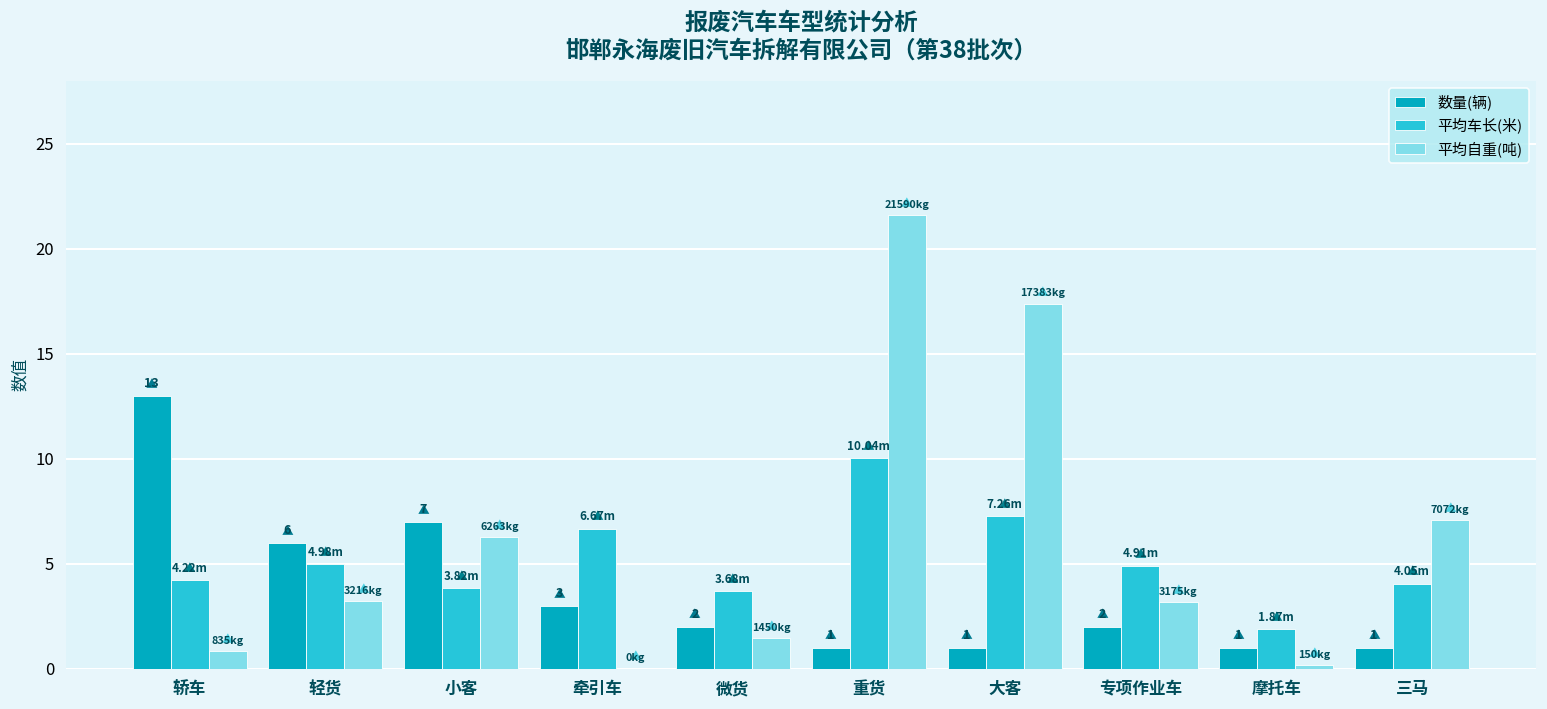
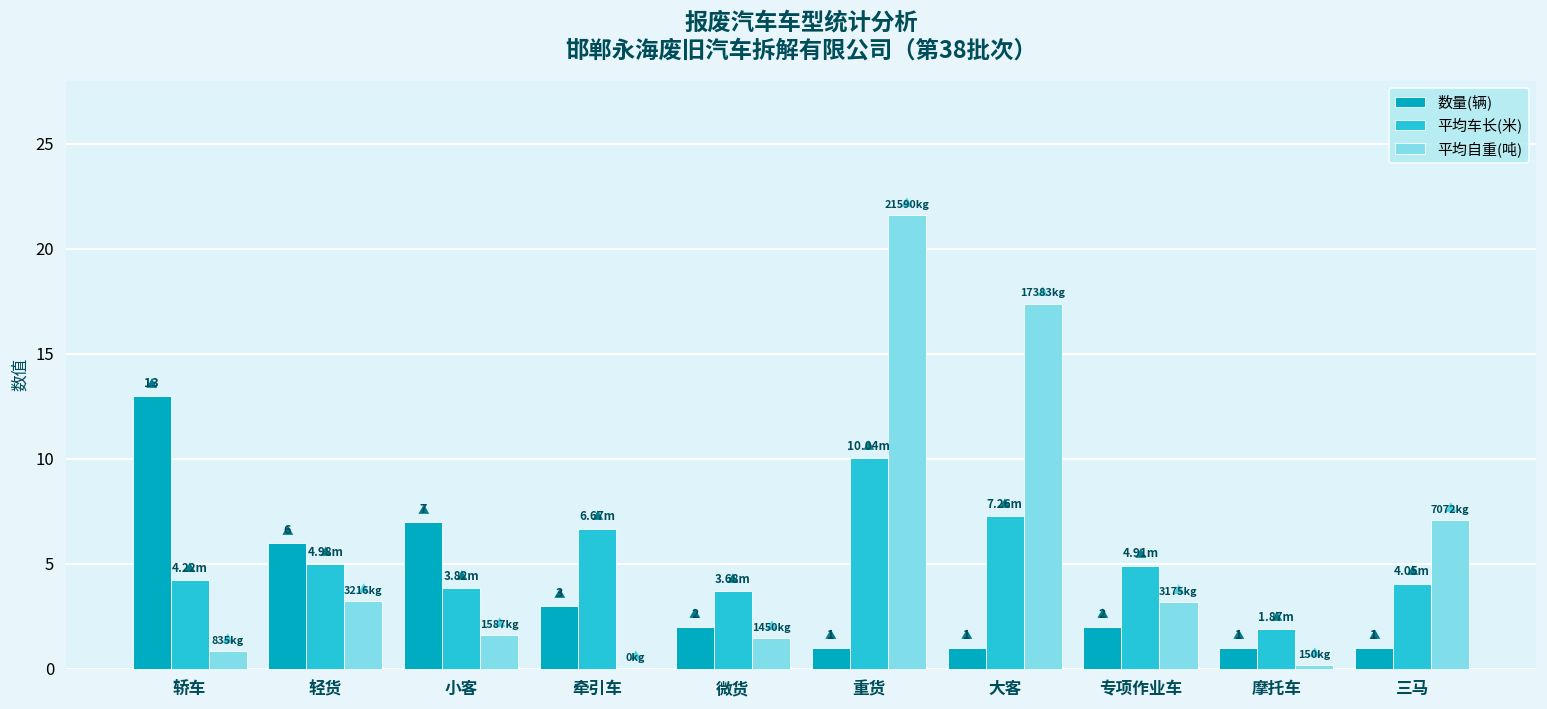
平均自重(吨), 小客: 6263 -> 1587
